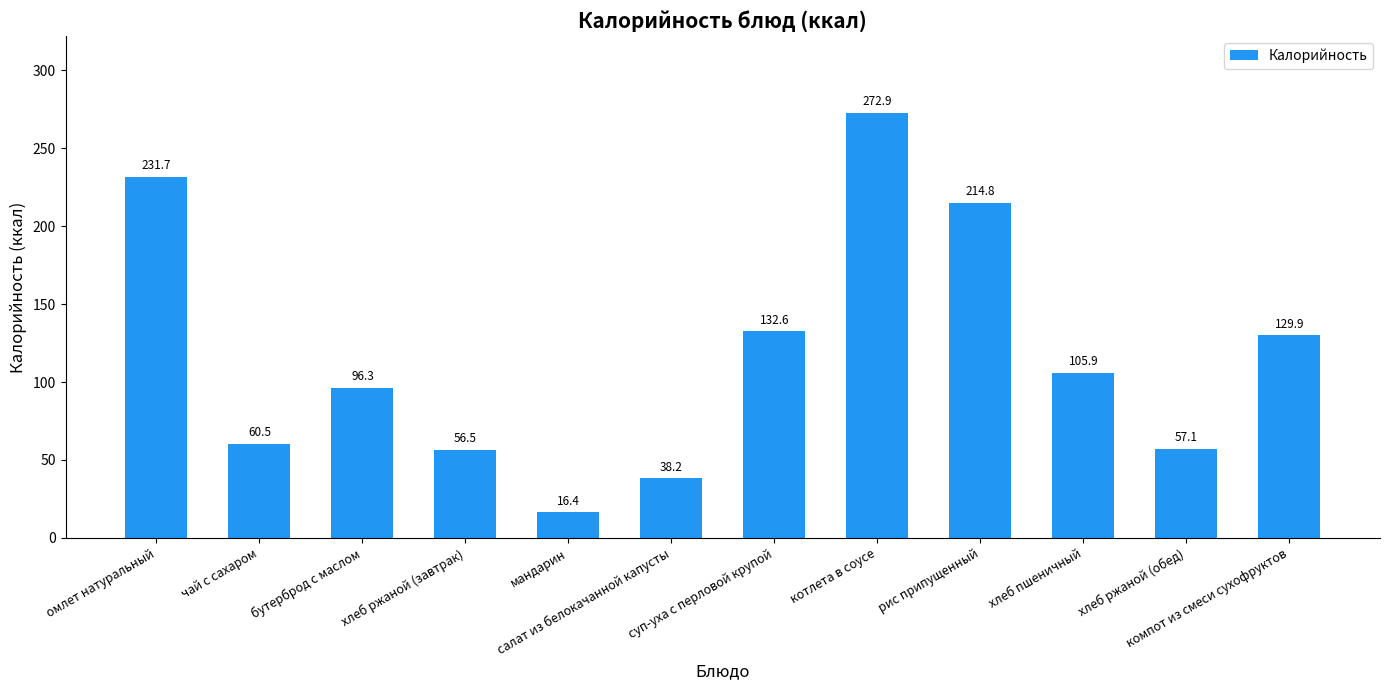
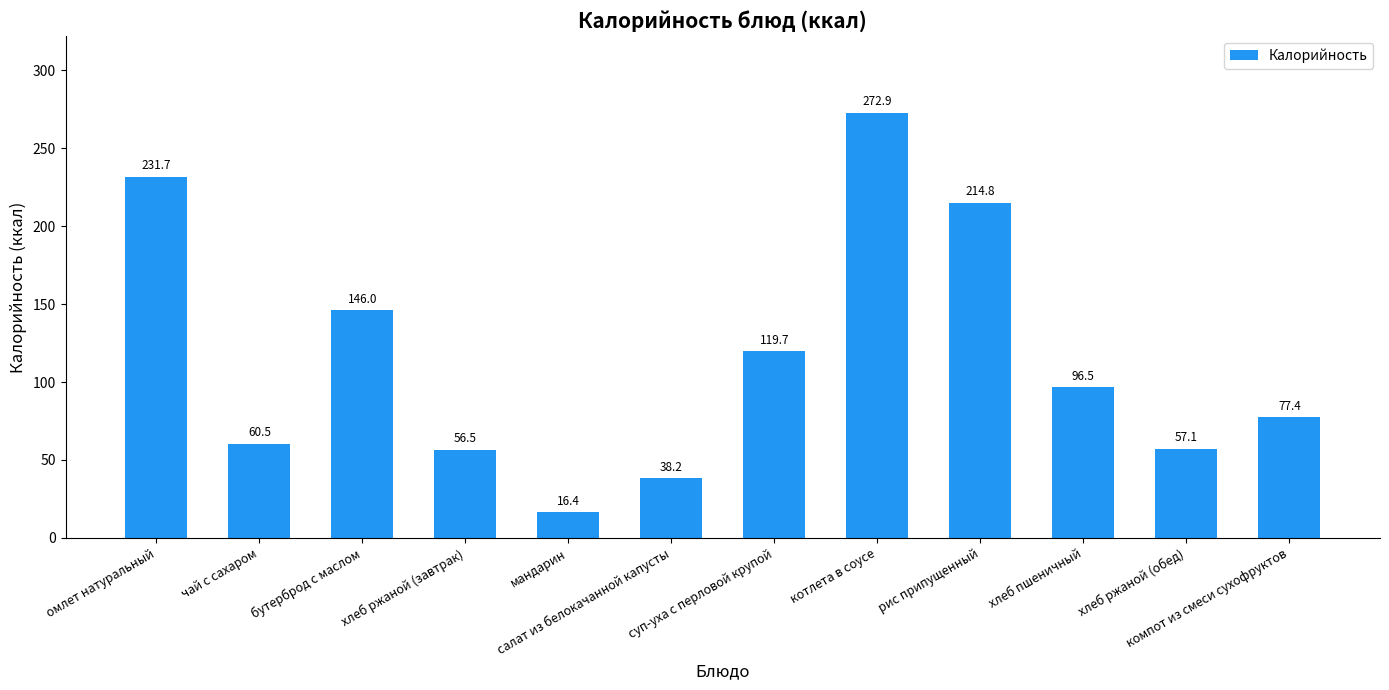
бутерброд с маслом: 96.3 -> 146.0
суп-уха с перловой крупой: 132.6 -> 119.7
хлеб пшеничный: 105.9 -> 96.5
компот из смеси сухофруктов: 129.9 -> 77.4
